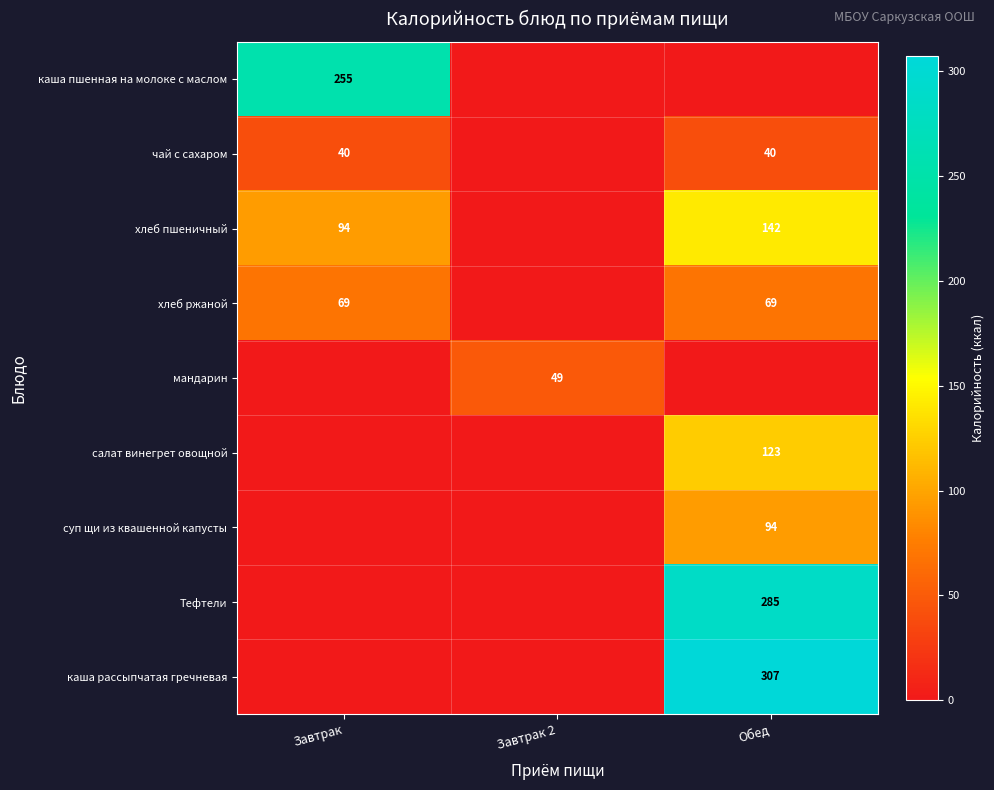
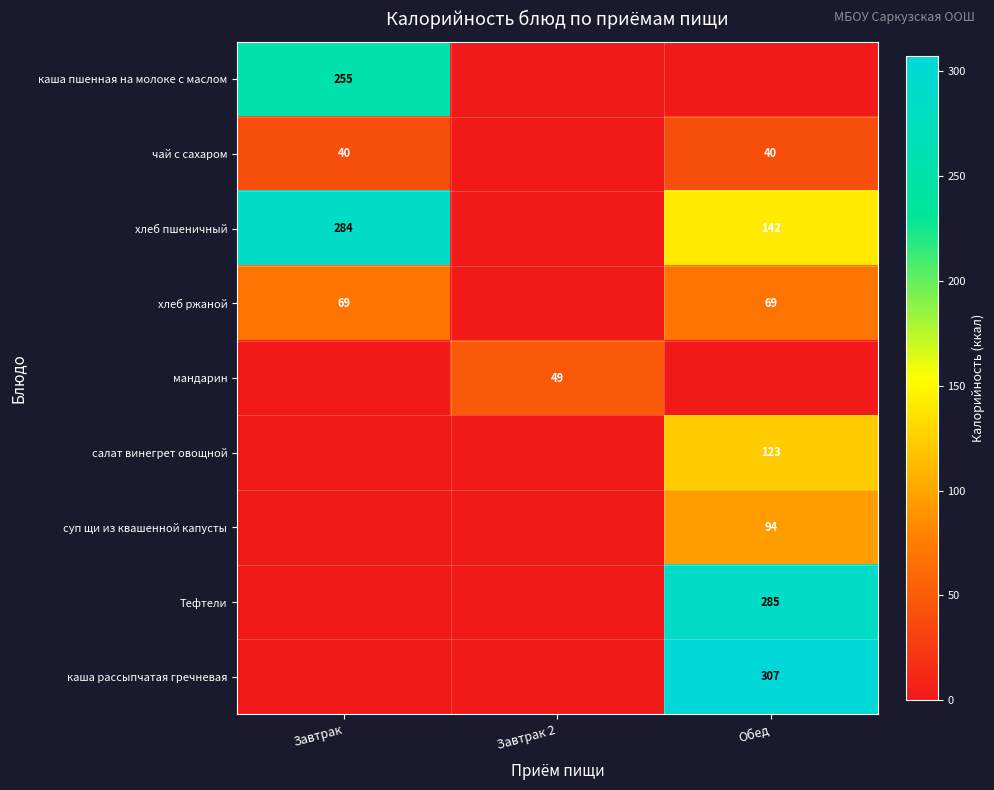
хлеб пшеничный, Завтрак: 94 -> 284
